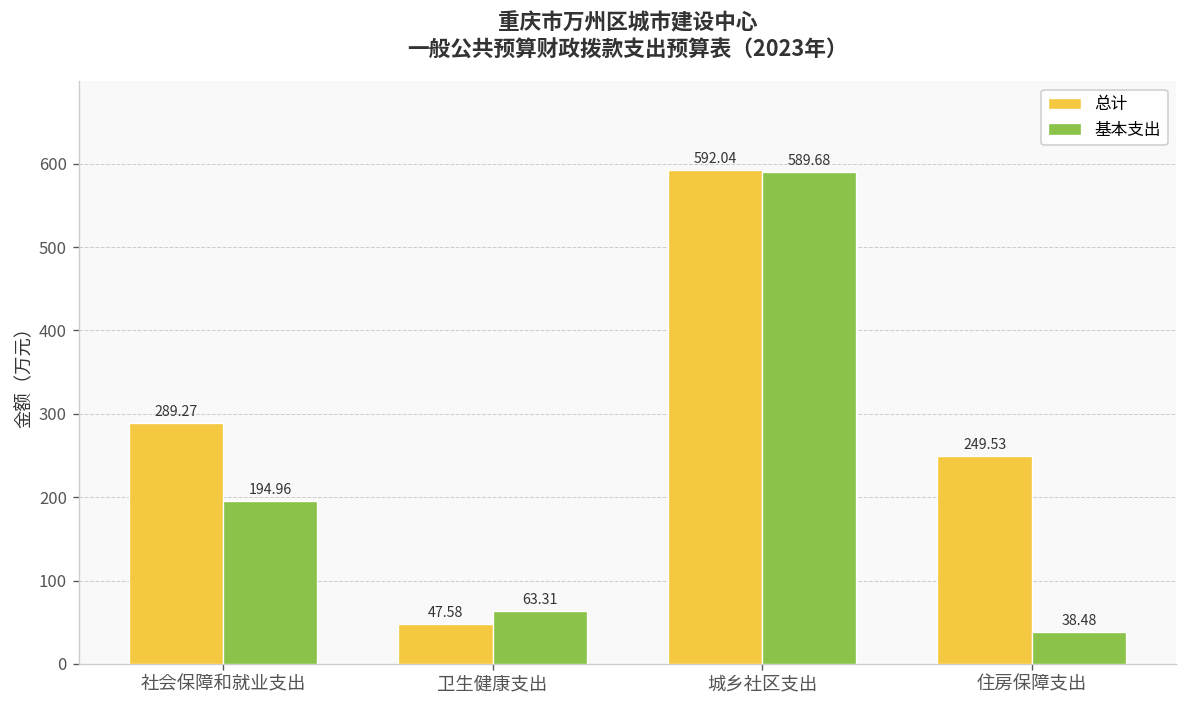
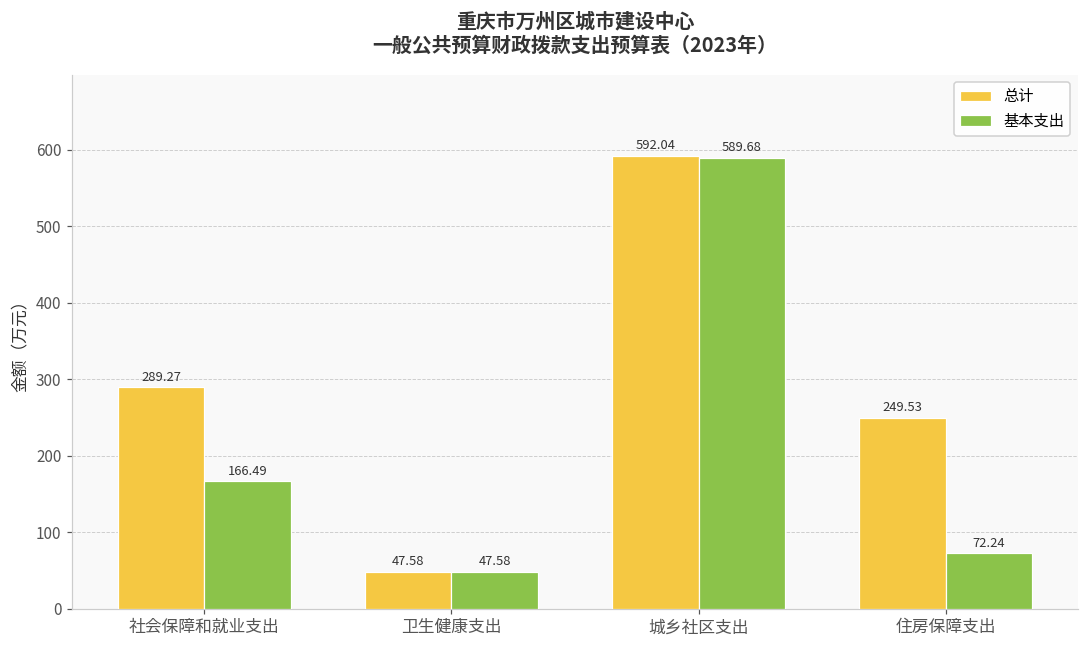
基本支出, 社会保障和就业支出: 194.96 -> 166.49
基本支出, 卫生健康支出: 63.31 -> 47.58
基本支出, 住房保障支出: 38.48 -> 72.24
